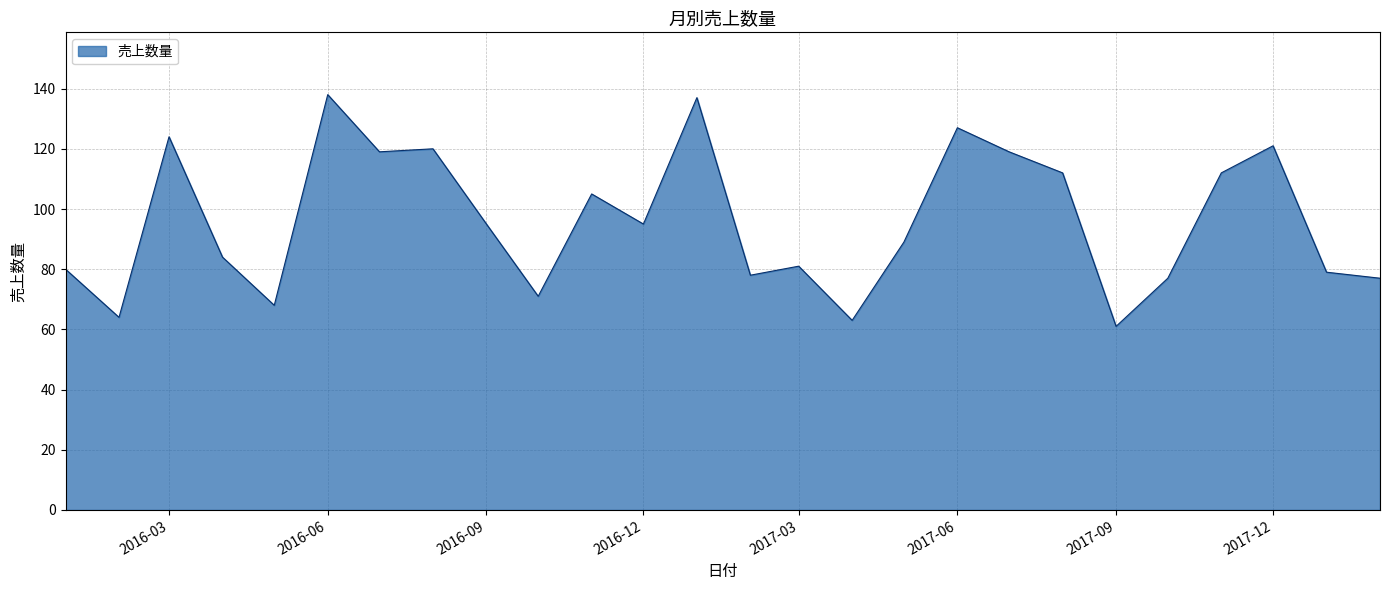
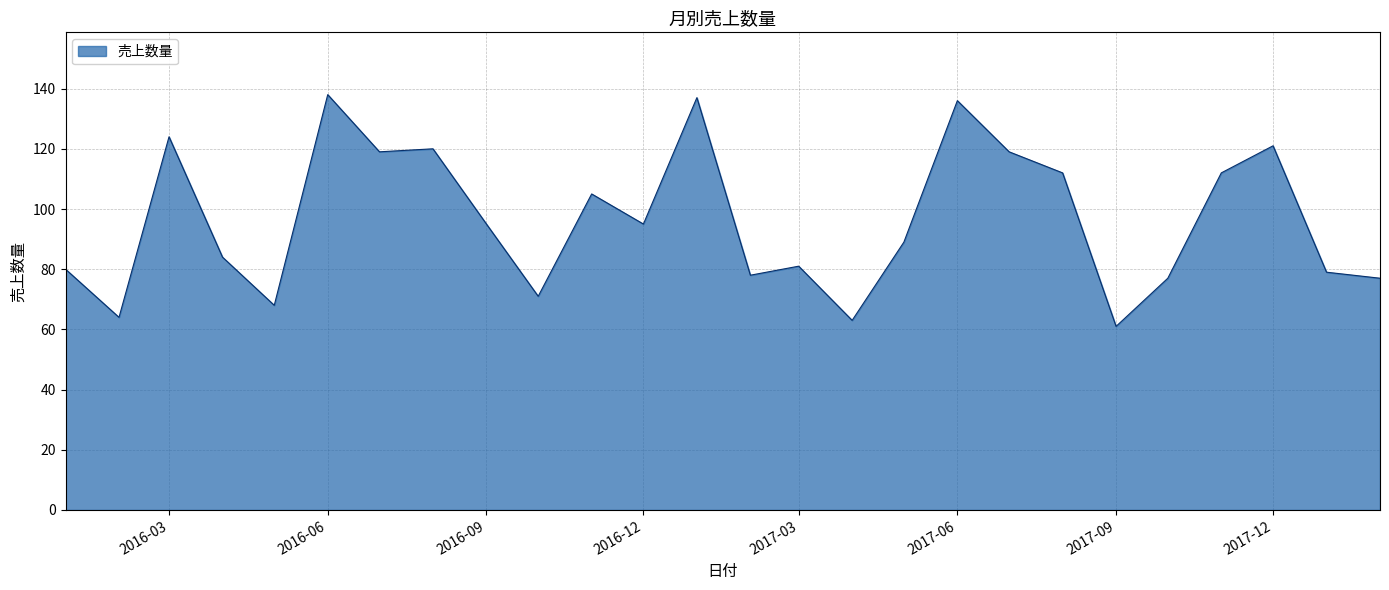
2017-06: 127 -> 136
